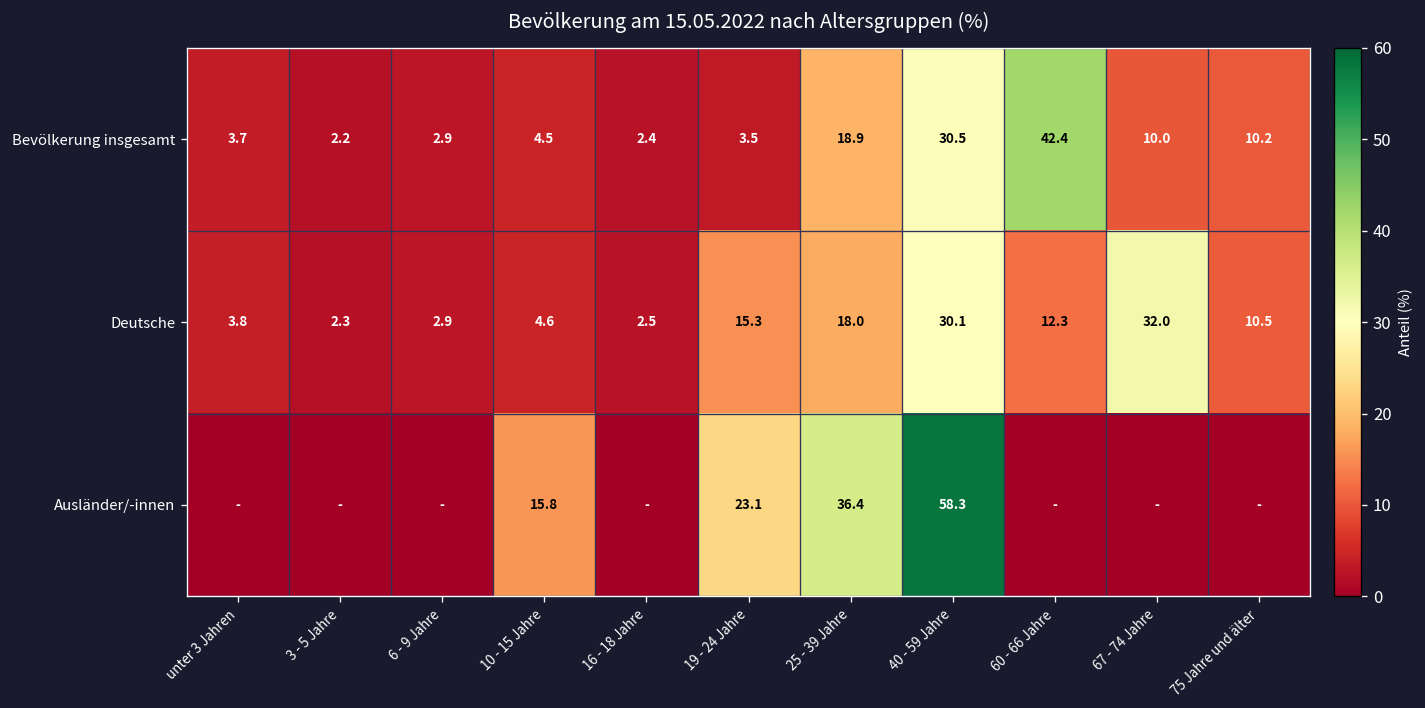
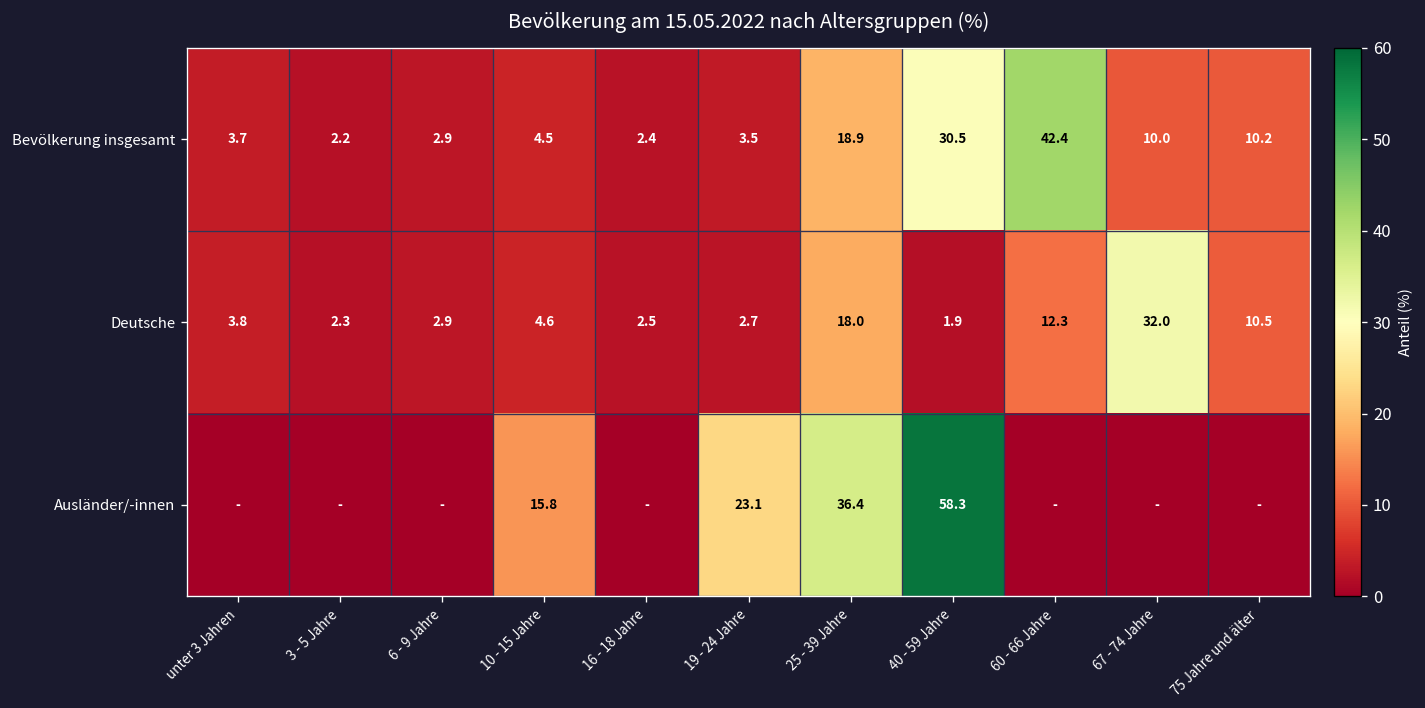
Deutsche, 19 - 24 Jahre: 15.3 -> 2.7
Deutsche, 40 - 59 Jahre: 30.1 -> 1.9
